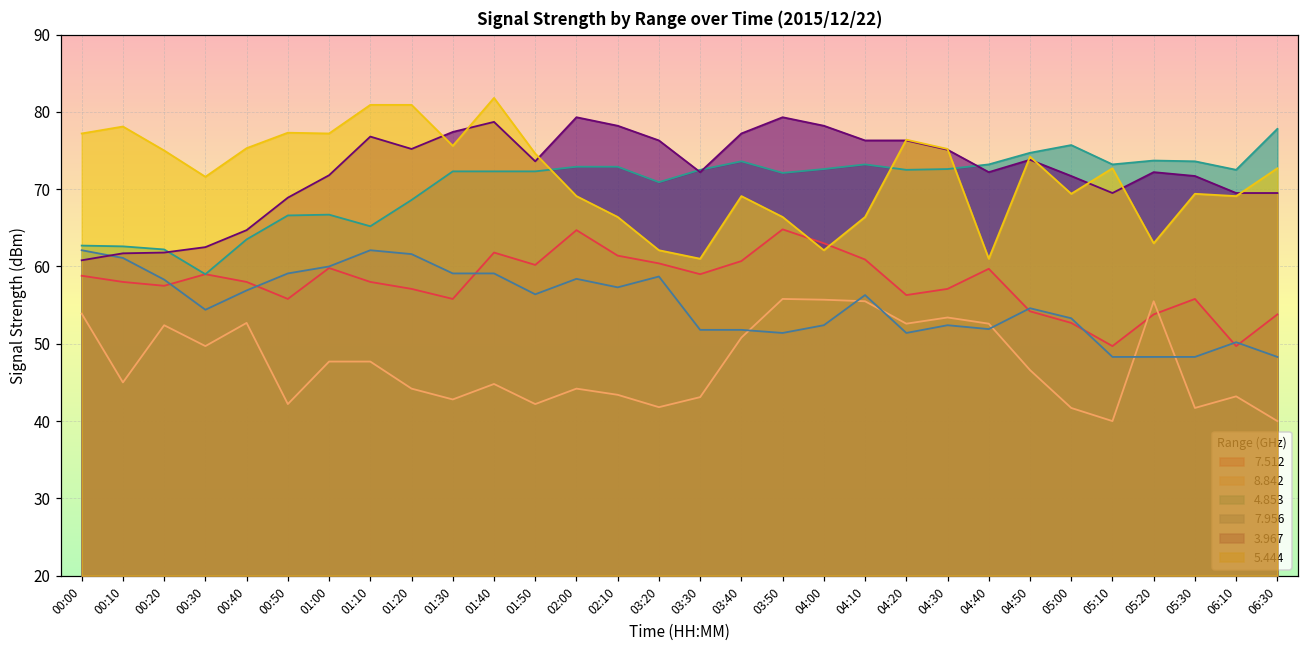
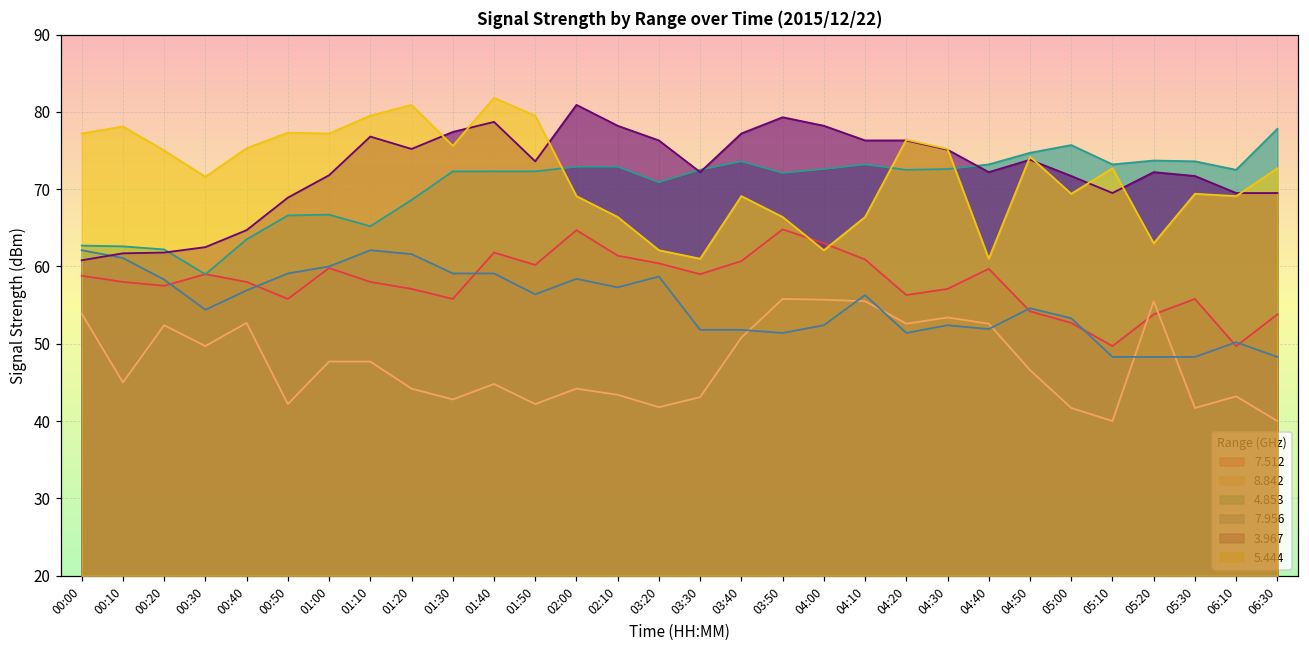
5.444, 01:10: 81 -> 80
5.444, 01:50: 75 -> 80
3.967, 02:00: 79 -> 81
